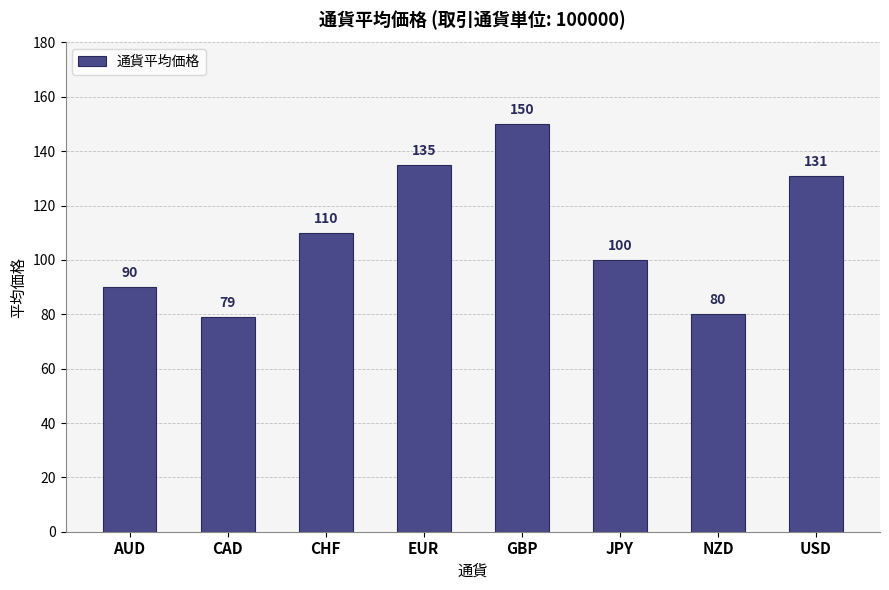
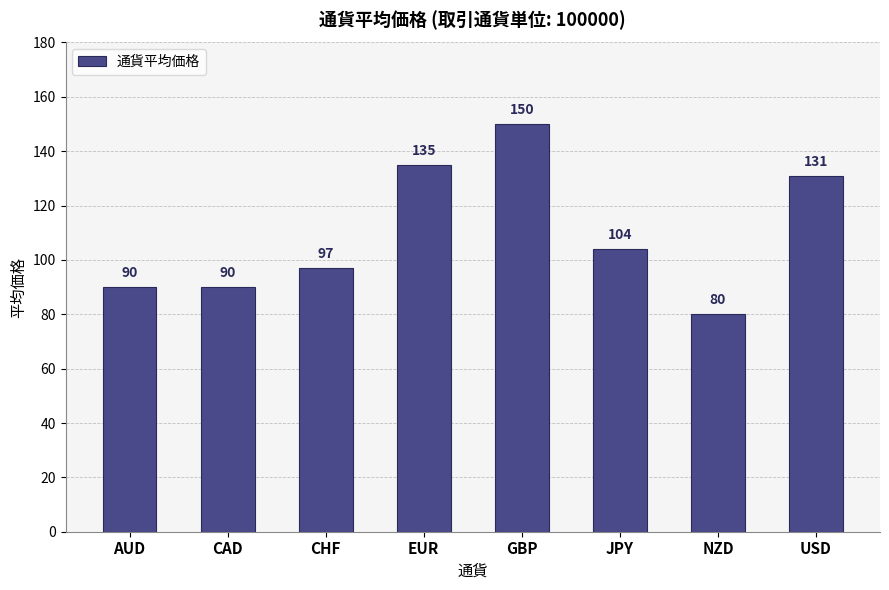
CAD: 79 -> 90
CHF: 110 -> 97
JPY: 100 -> 104
